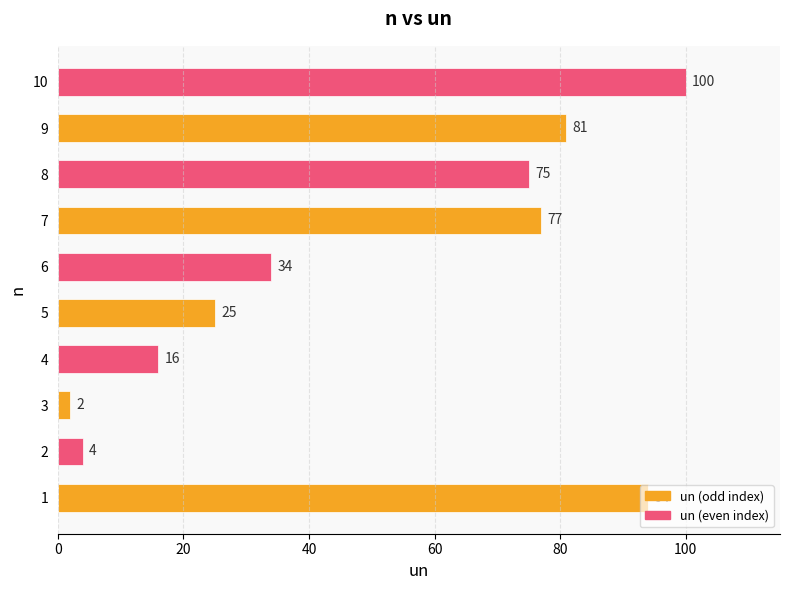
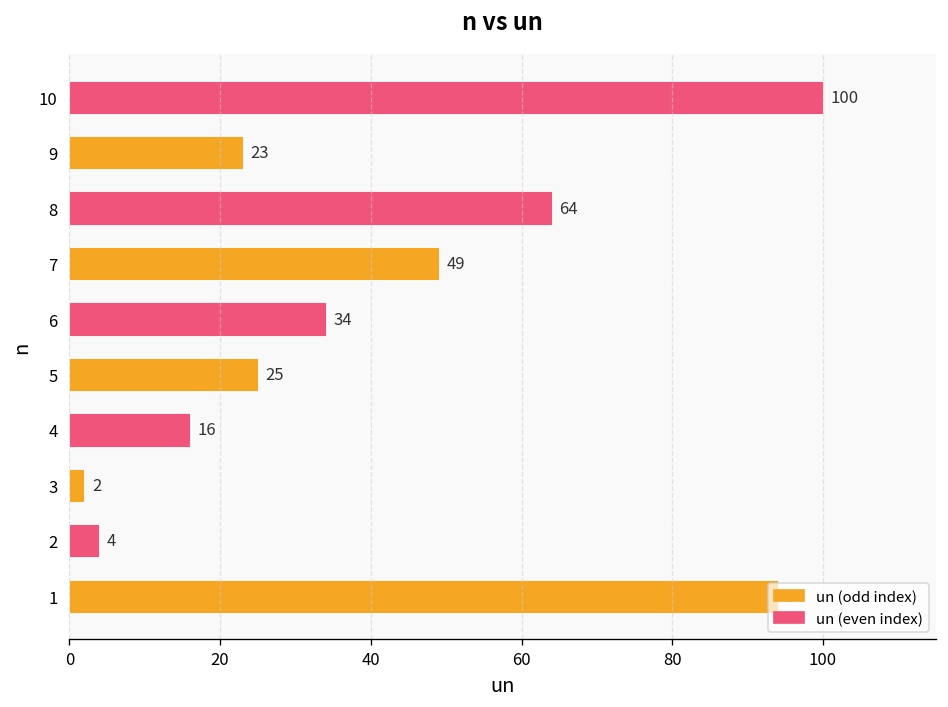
9: 81 -> 23
8: 75 -> 64
7: 77 -> 49
